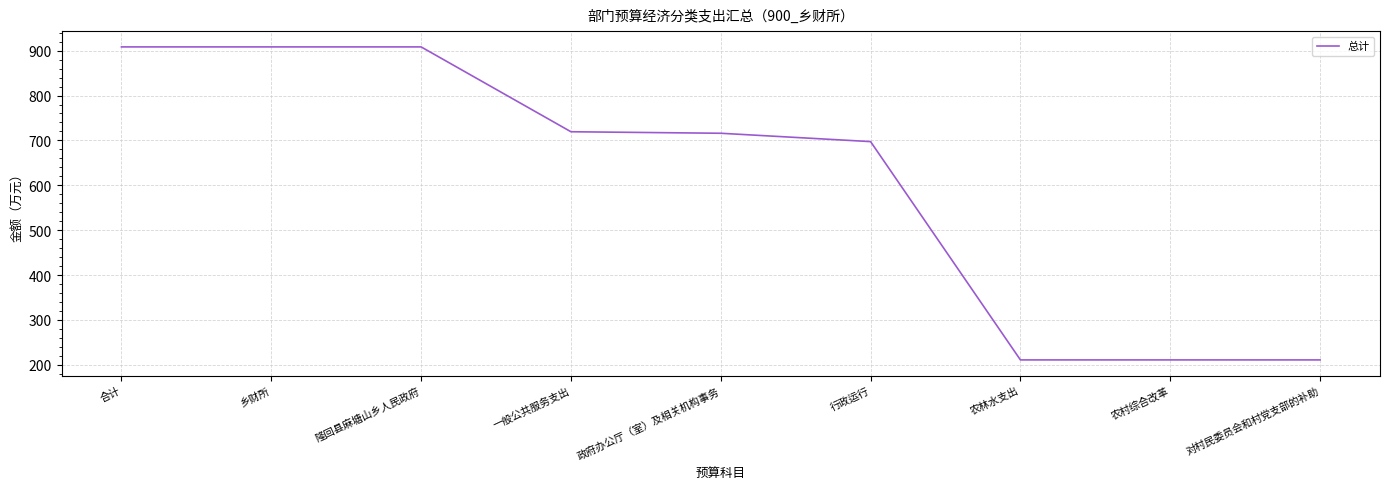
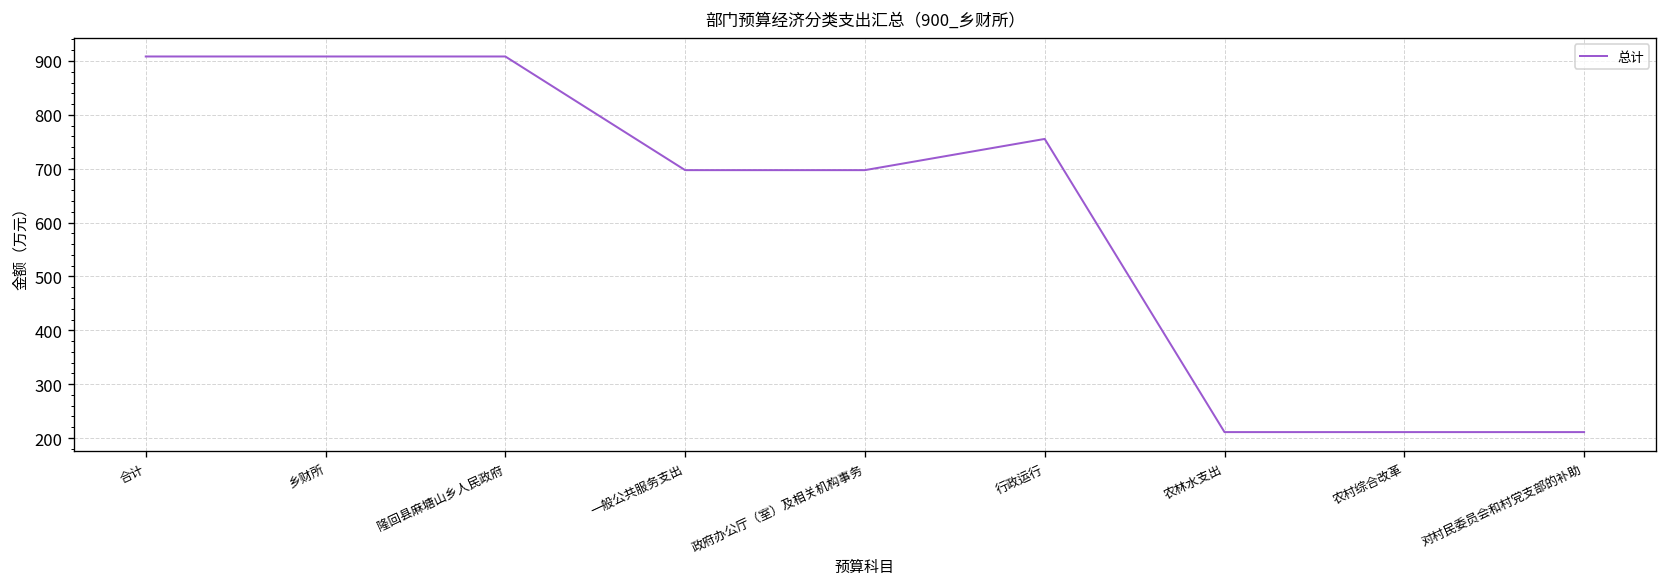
一般公共服务支出: 720 -> 700
政府办公厅（室）及相关机构事务: 720 -> 700
行政运行: 700 -> 760
